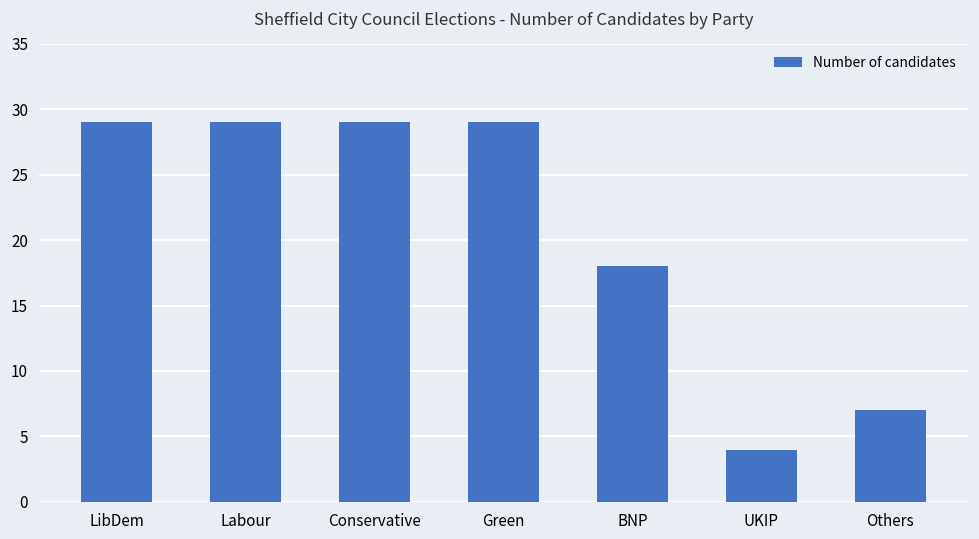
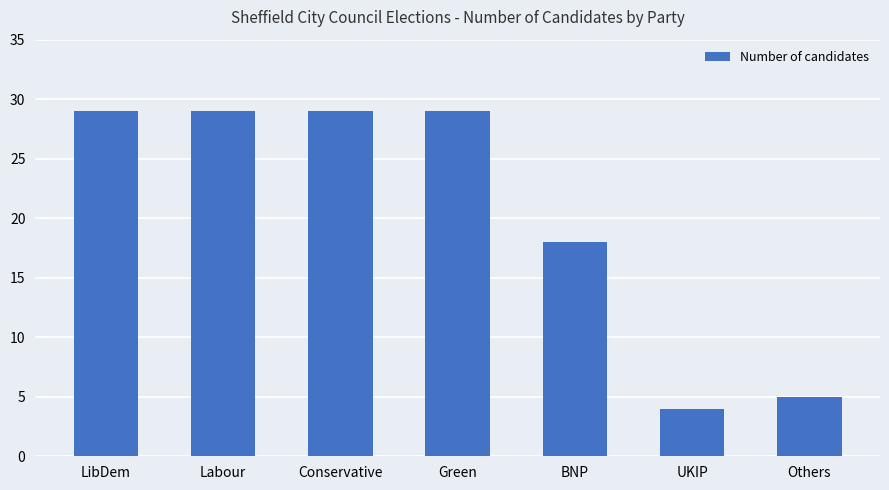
Others: 7 -> 5
